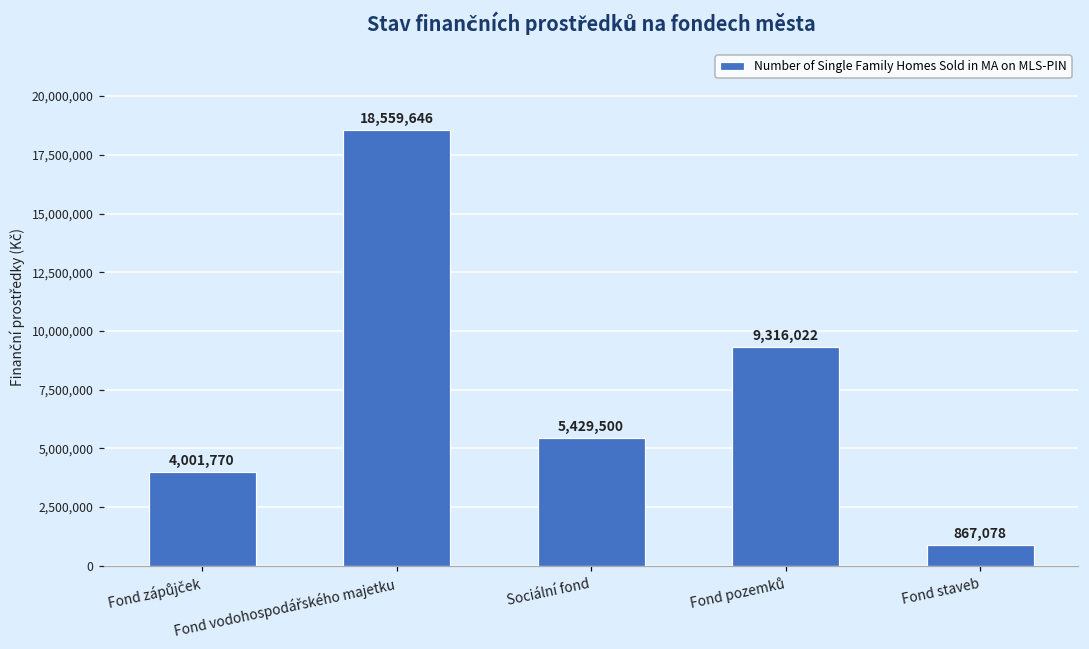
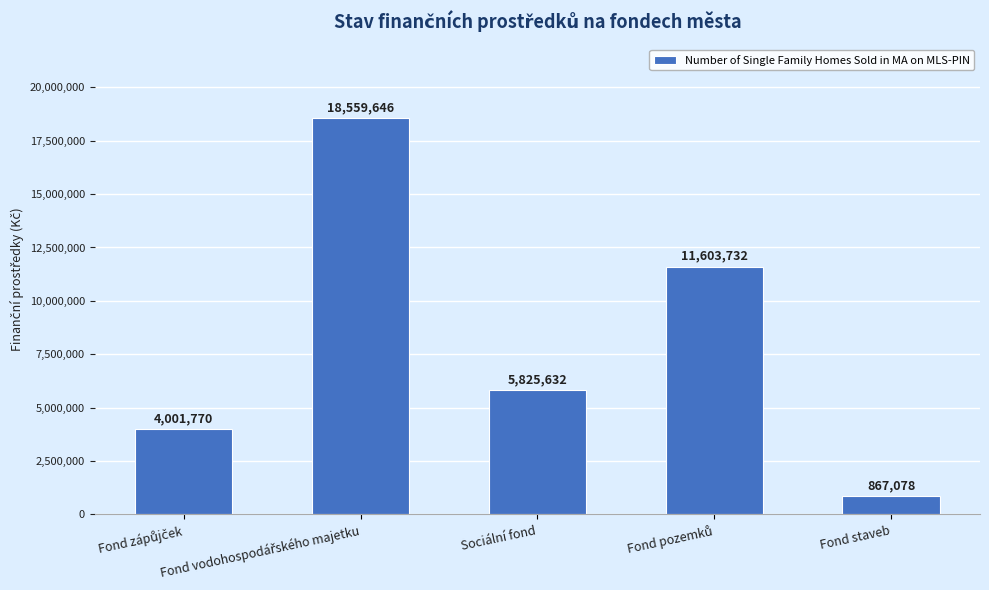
Sociální fond: 5,429,500 -> 5,825,632
Fond pozemků: 9,316,022 -> 11,603,732
